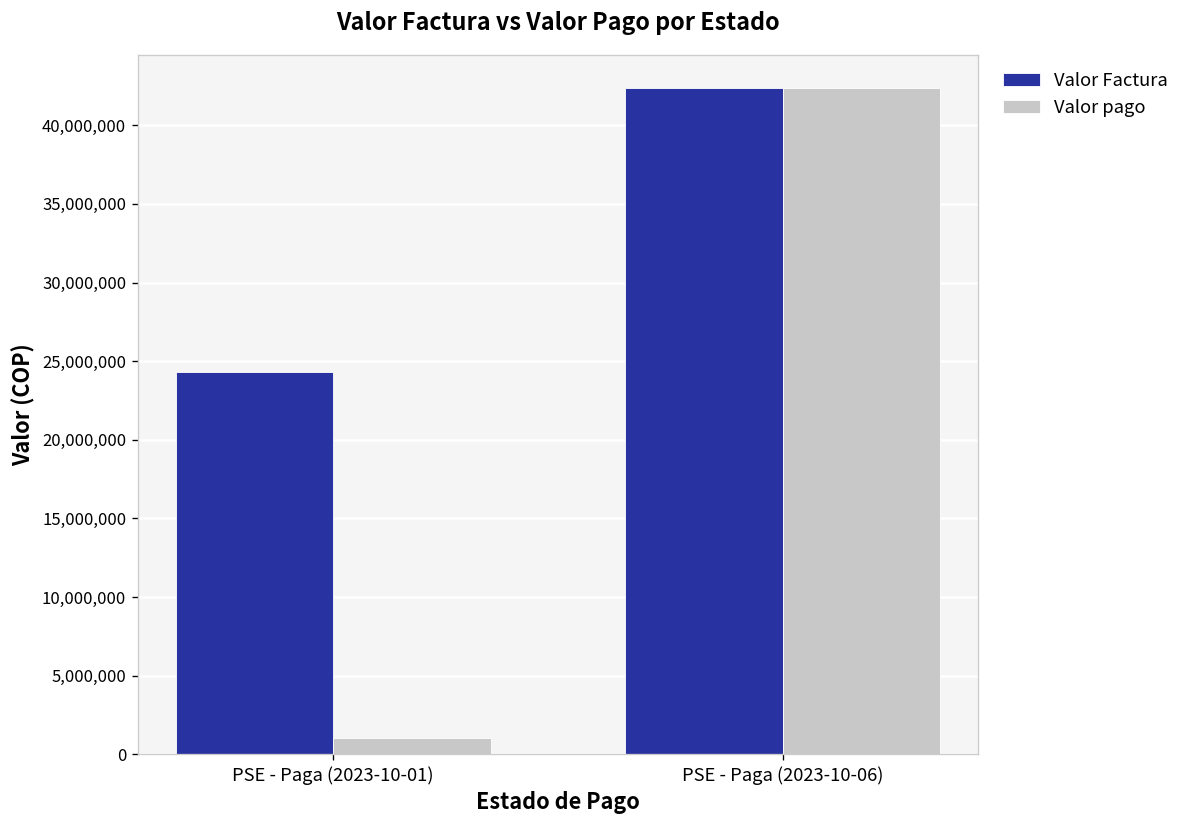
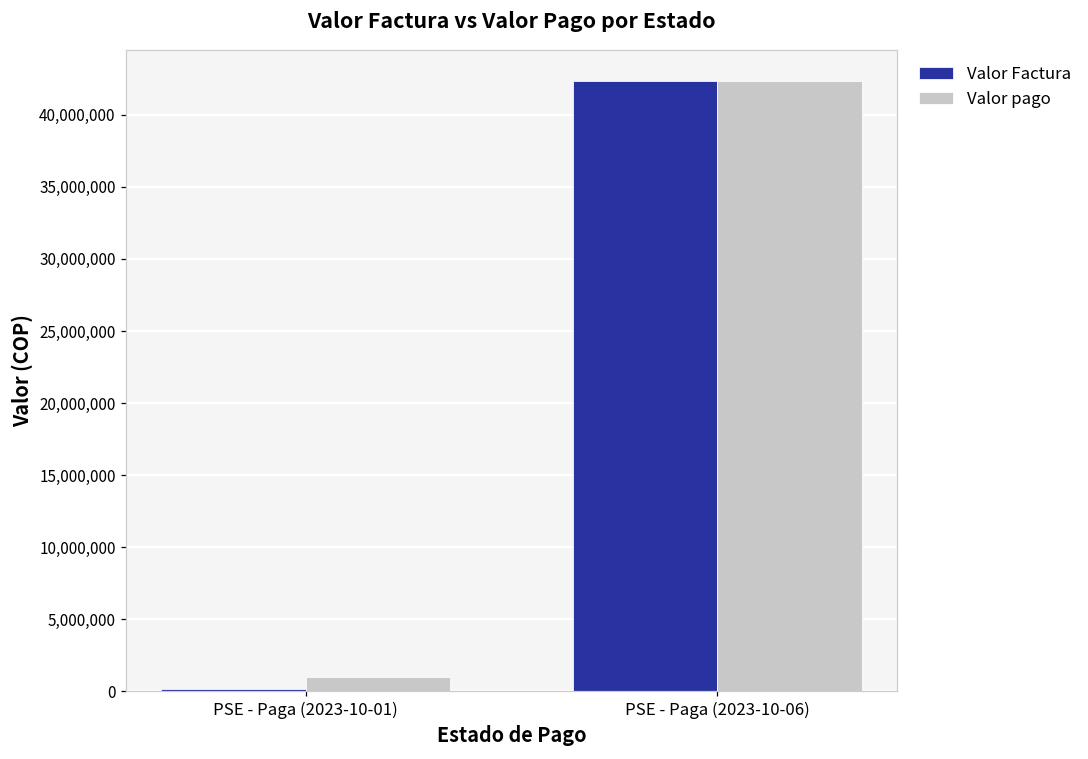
Valor Factura, PSE - Paga (2023-10-01): 24,300,000 -> 200,000
